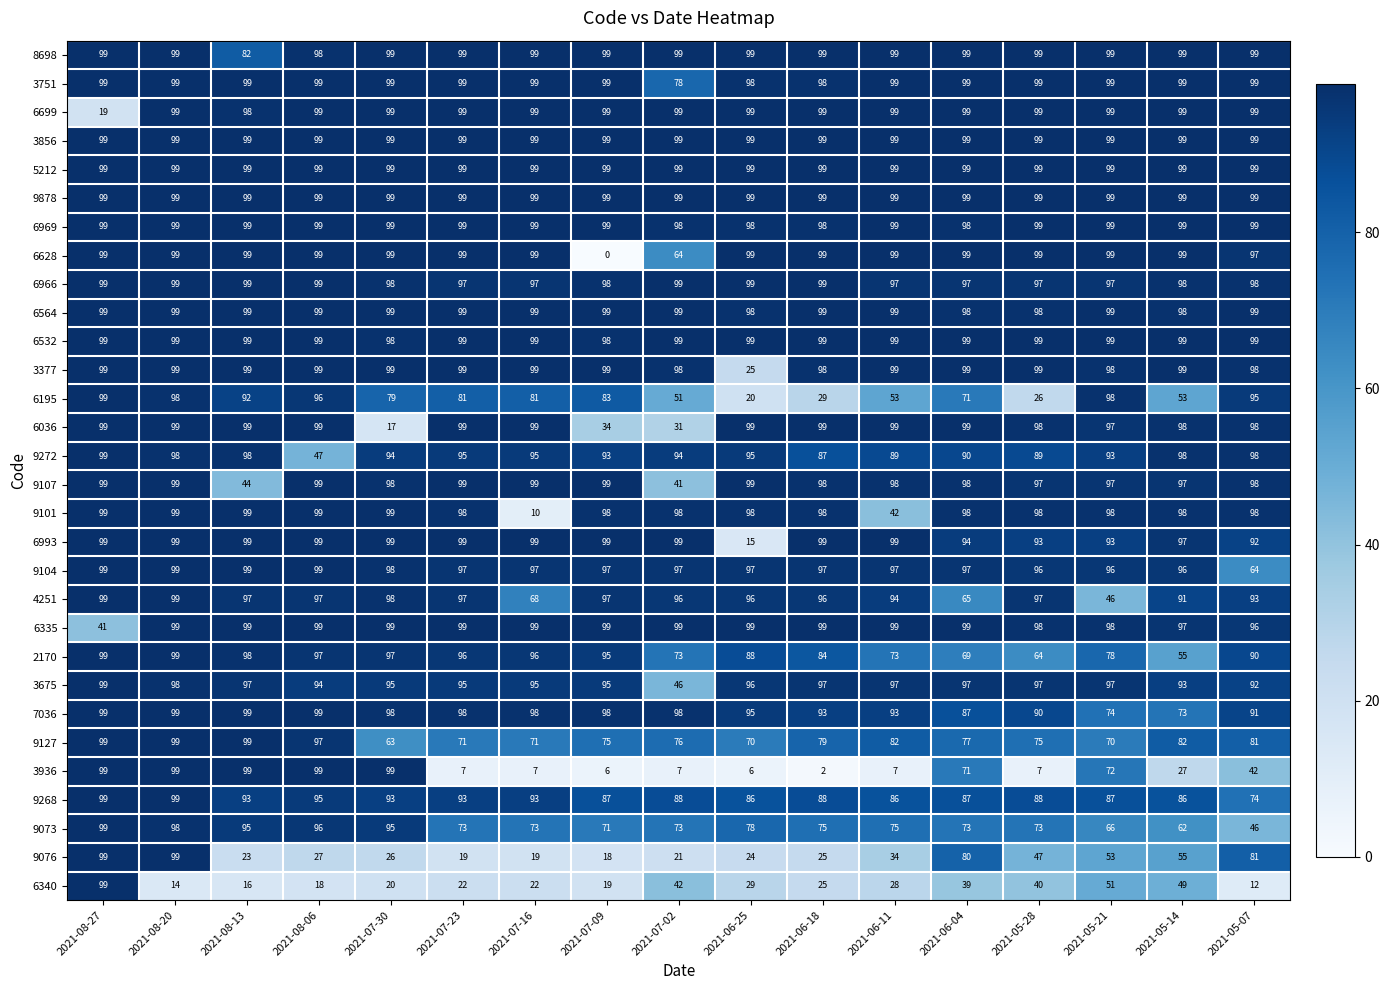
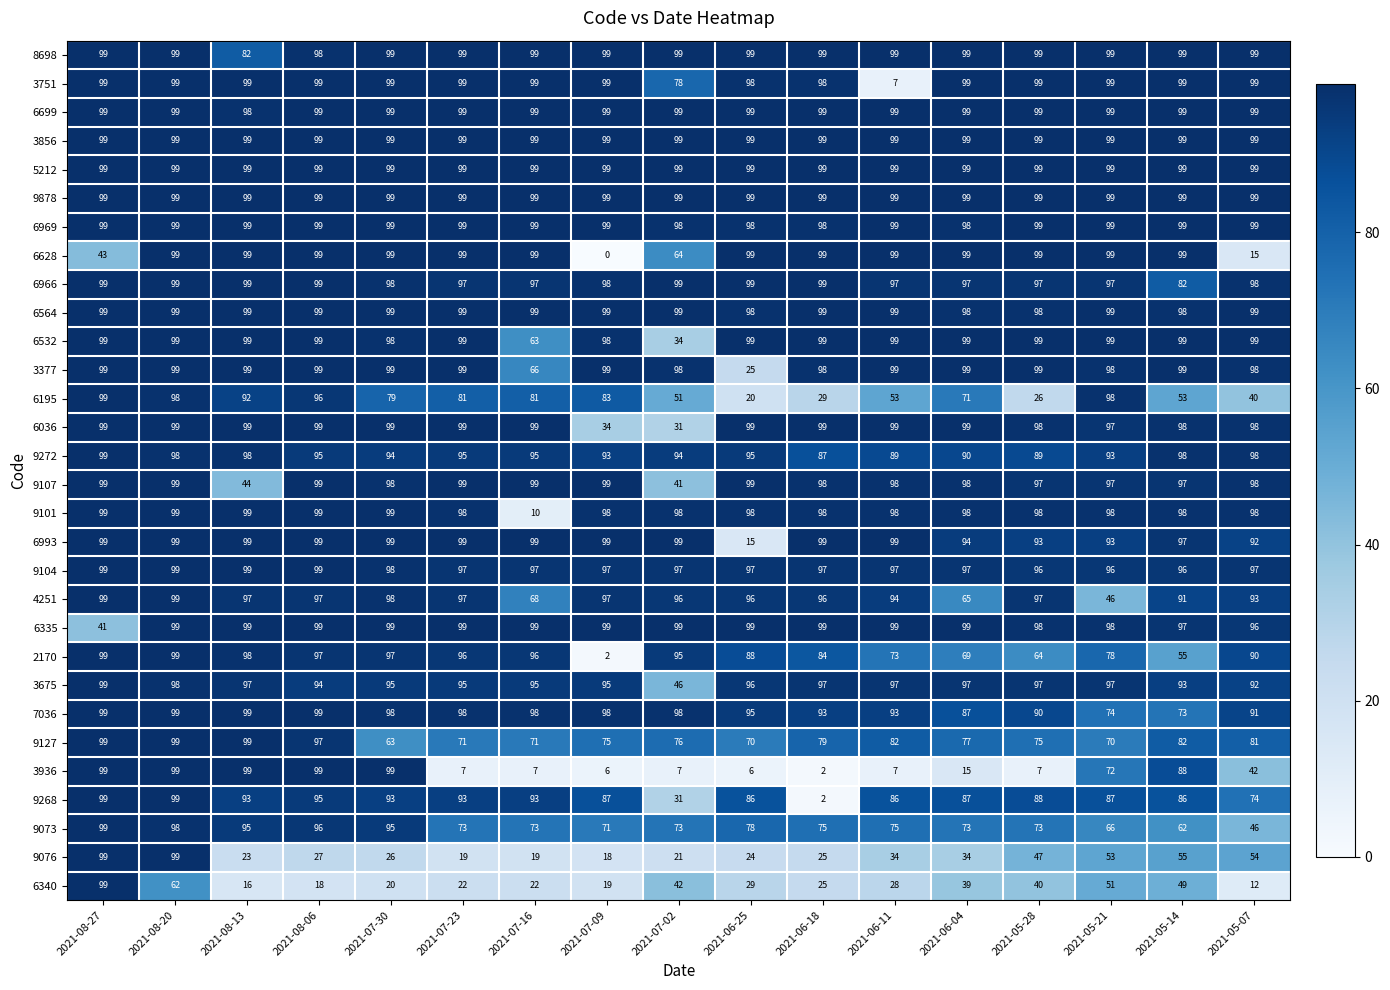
3751, 2021-06-11: 99 -> 7
6699, 2021-08-27: 19 -> 99
6628, 2021-08-27: 99 -> 43
6628, 2021-05-07: 97 -> 15
6966, 2021-05-14: 98 -> 82
6532, 2021-07-16: 99 -> 63
6532, 2021-07-02: 99 -> 34
3377, 2021-07-16: 99 -> 66
6195, 2021-05-07: 95 -> 40
6036, 2021-07-30: 17 -> 99
9272, 2021-08-06: 47 -> 95
9101, 2021-06-11: 42 -> 98
9104, 2021-05-07: 64 -> 97
2170, 2021-07-09: 95 -> 2
2170, 2021-07-02: 73 -> 95
3936, 2021-06-04: 71 -> 15
3936, 2021-05-14: 27 -> 88
9268, 2021-07-02: 88 -> 31
9268, 2021-06-18: 88 -> 2
9076, 2021-06-04: 80 -> 34
9076, 2021-05-07: 81 -> 54
6340, 2021-08-20: 14 -> 62
